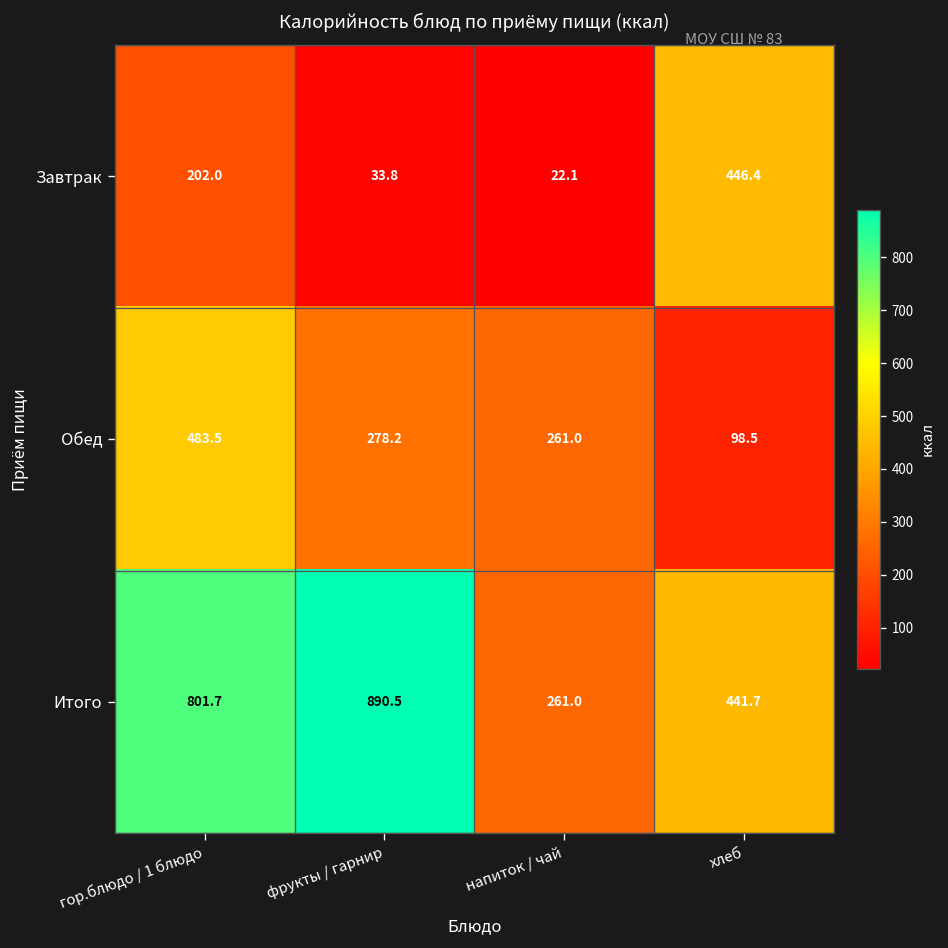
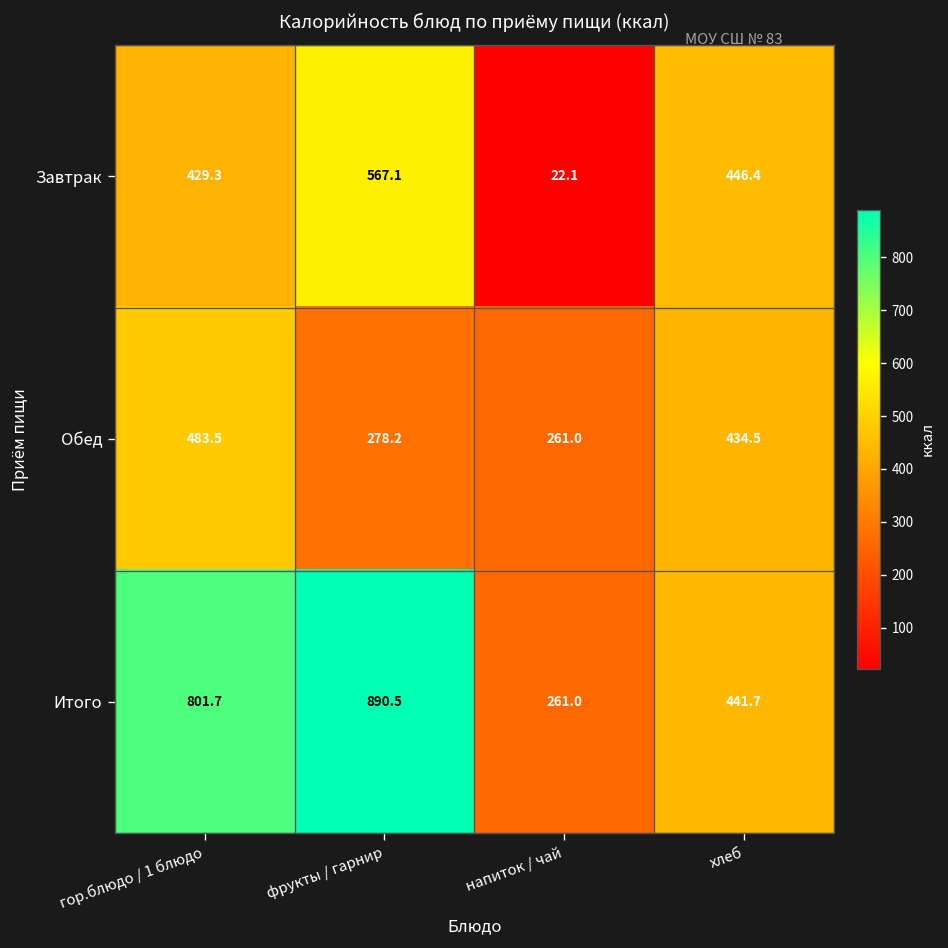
Завтрак, гор.блюдо / 1 блюдо: 202.0 -> 429.3
Завтрак, фрукты / гарнир: 33.8 -> 567.1
Обед, хлеб: 98.5 -> 434.5
